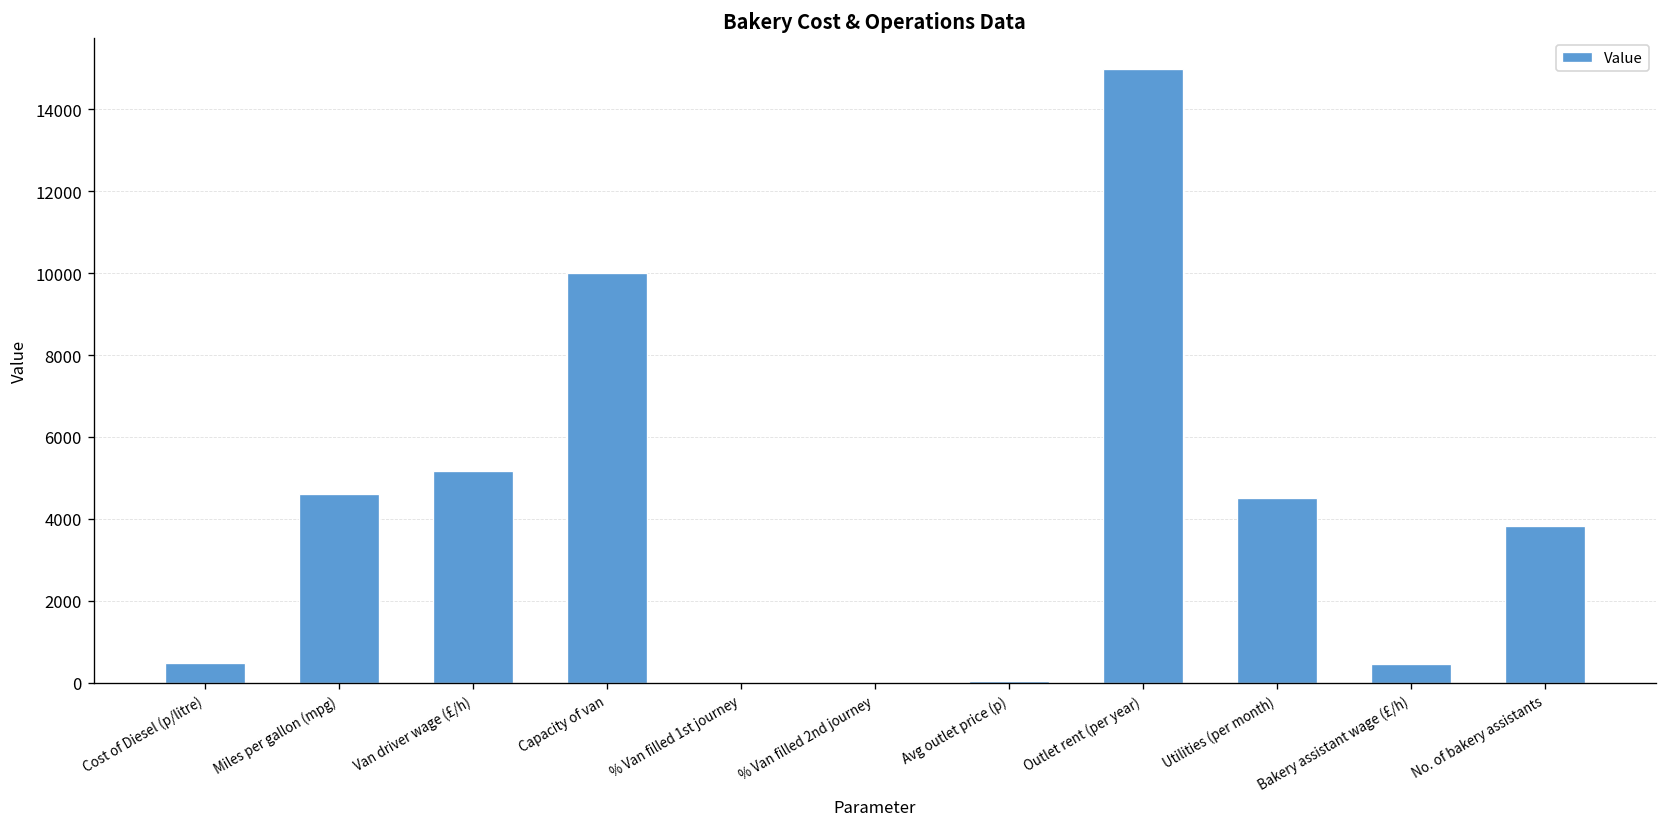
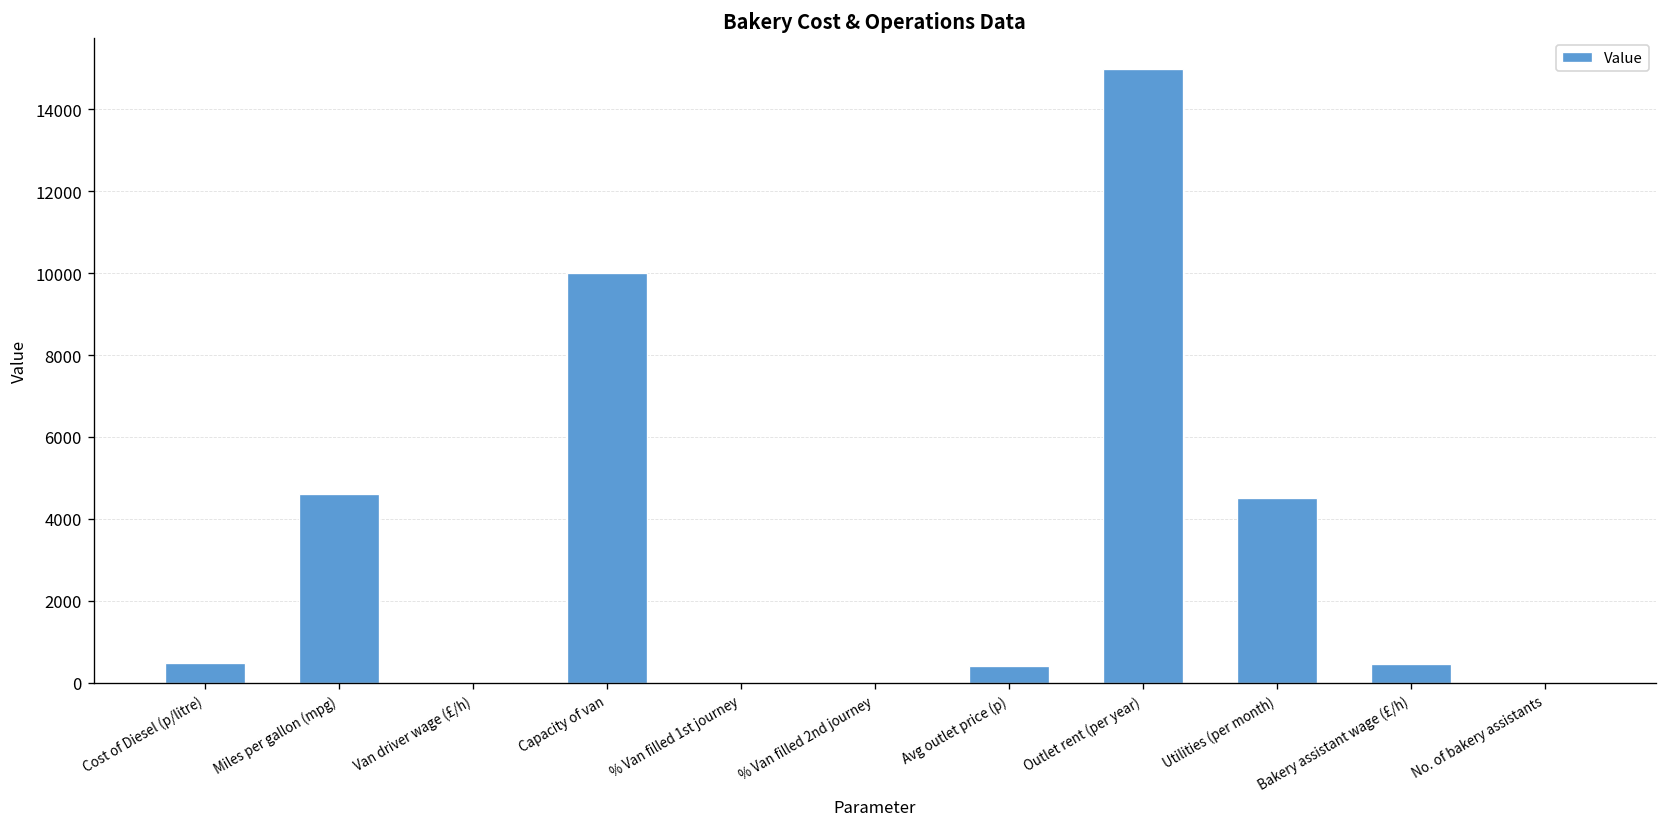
Van driver wage (£/h): 5200 -> 0
Avg outlet price (p): 0 -> 400
No. of bakery assistants: 3800 -> 0
